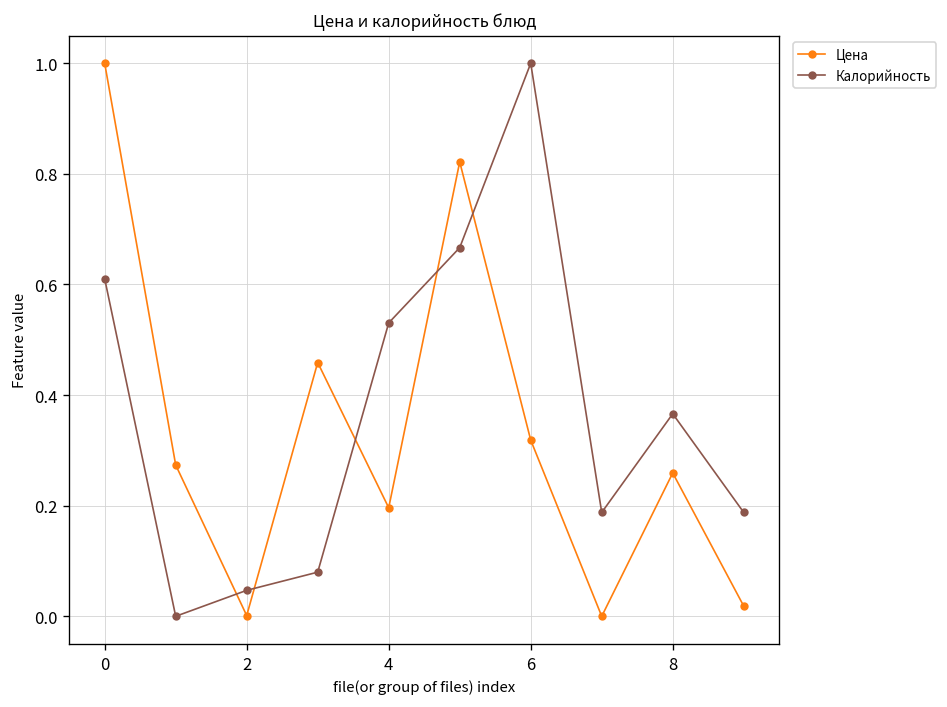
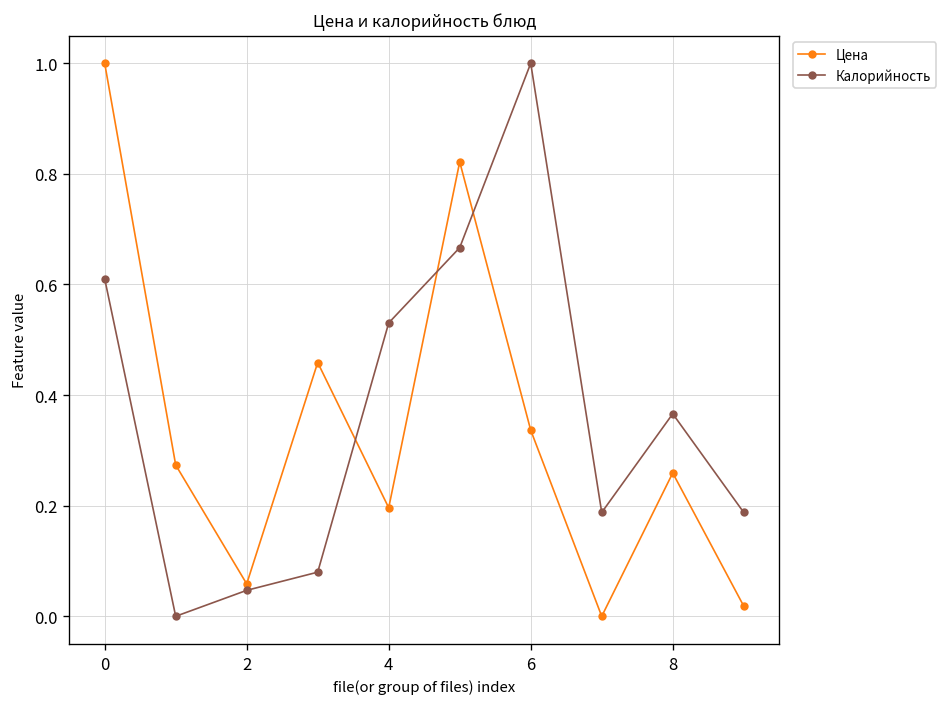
Цена, 2: 0.00 -> 0.06
Цена, 6: 0.32 -> 0.34
